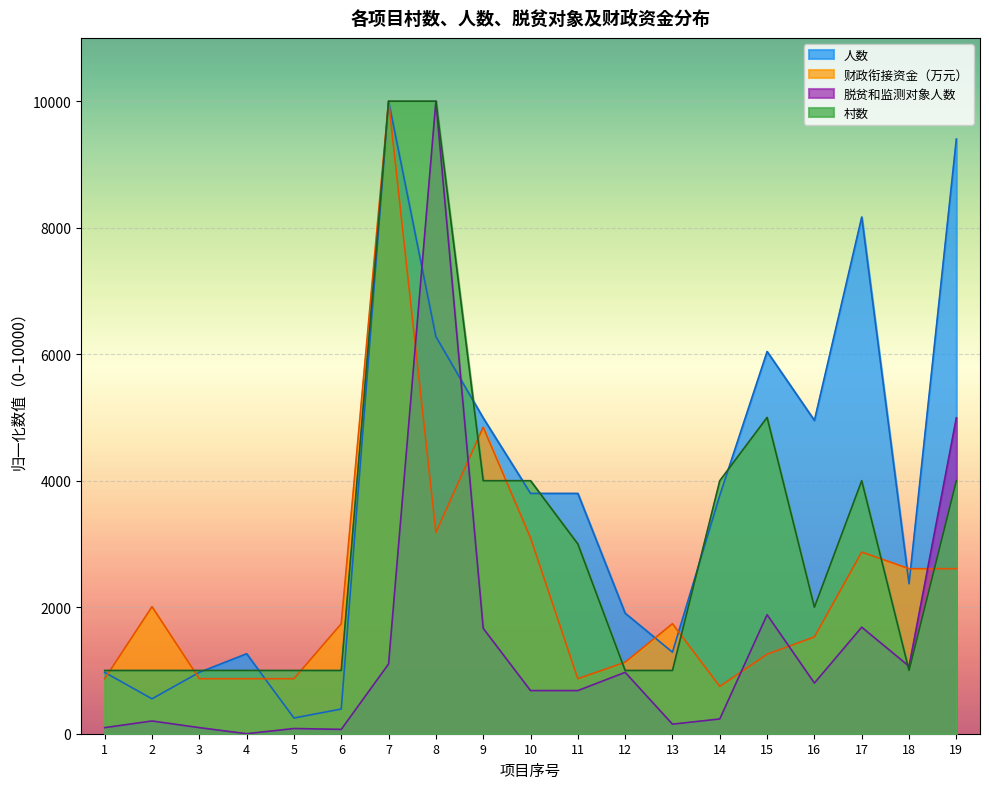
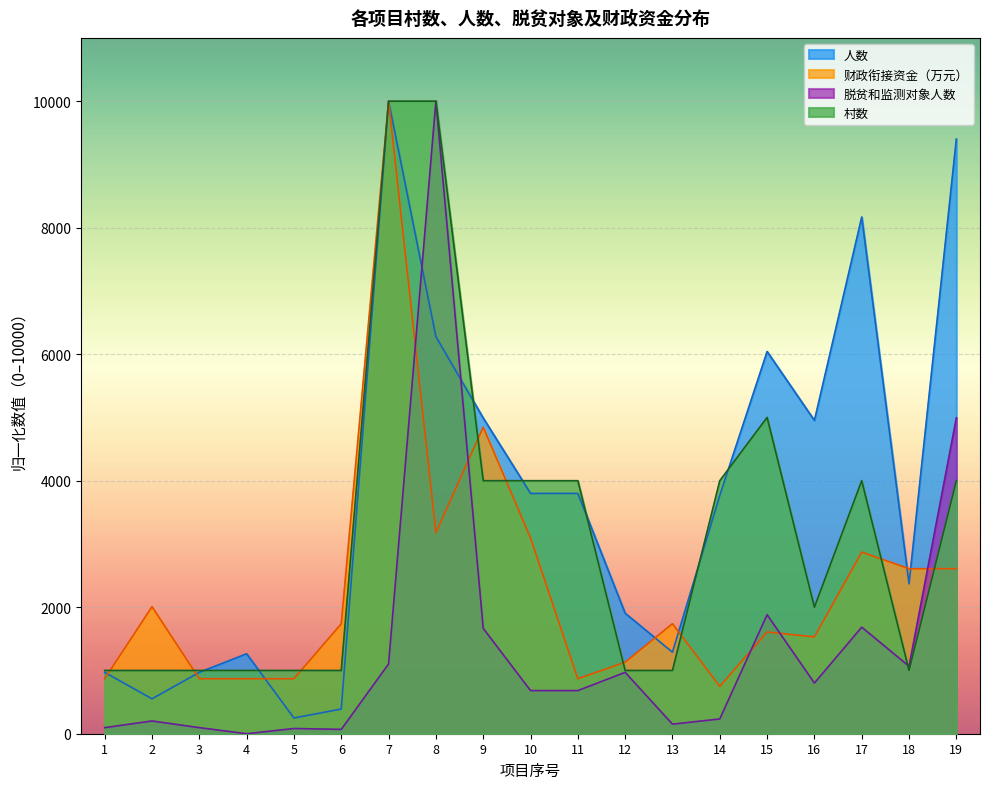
村数, 11: 3000 -> 4000
财政衔接资金（万元）, 15: 1300 -> 1600
